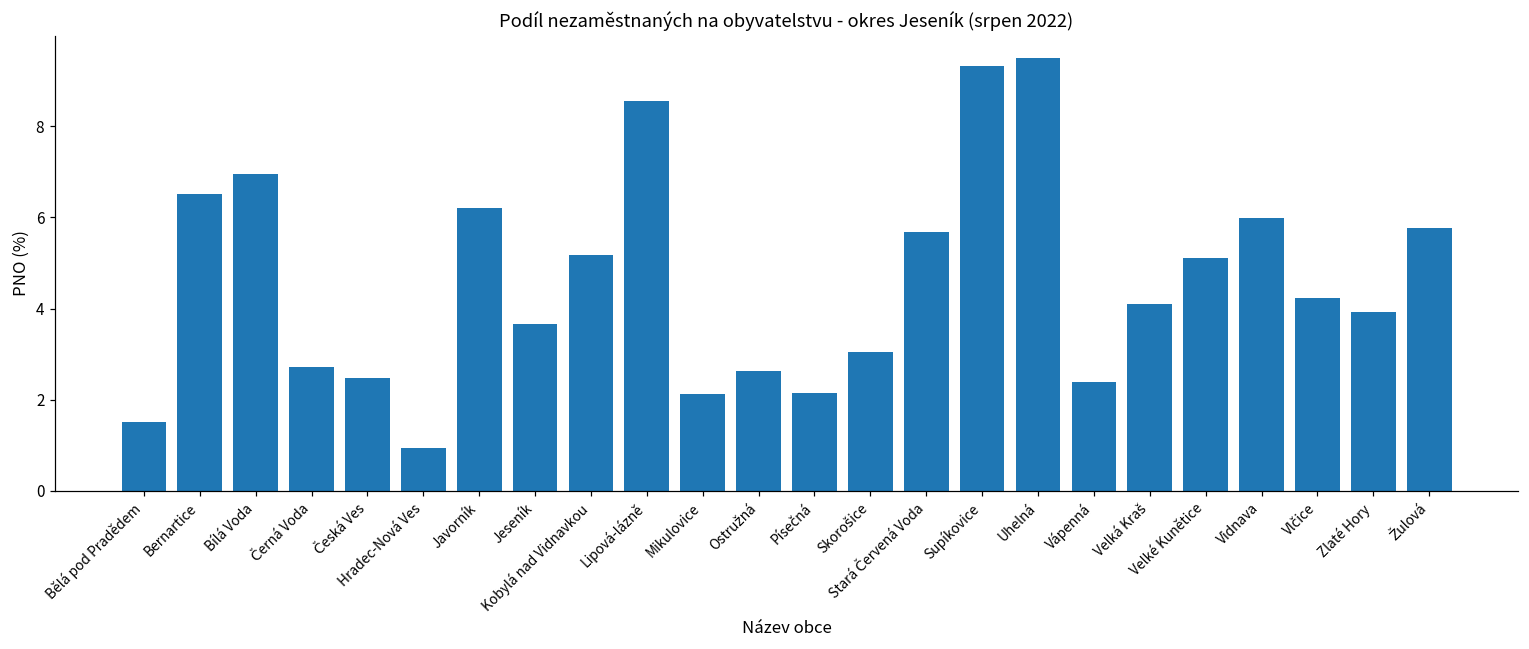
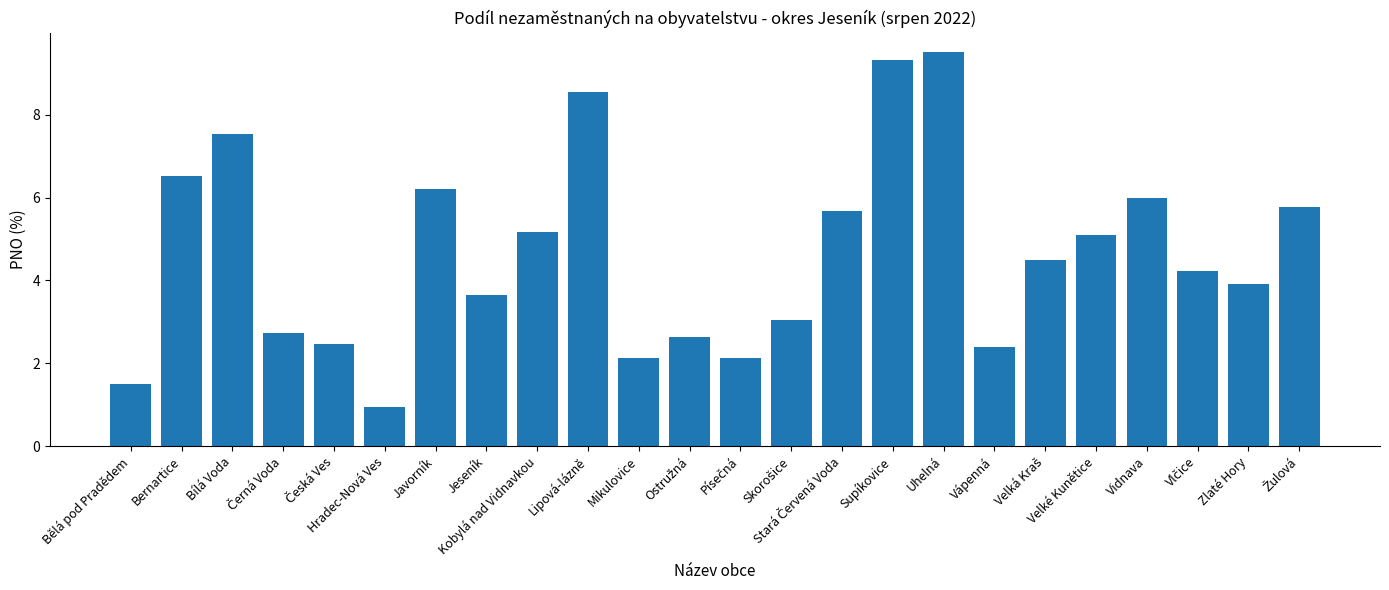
Bílá Voda: 7.0 -> 7.5
Velká Kraš: 4.1 -> 4.5
